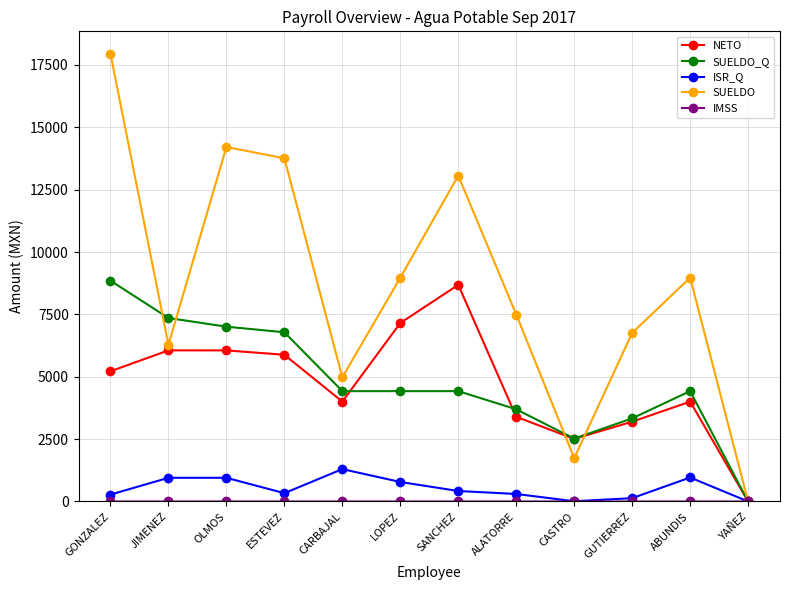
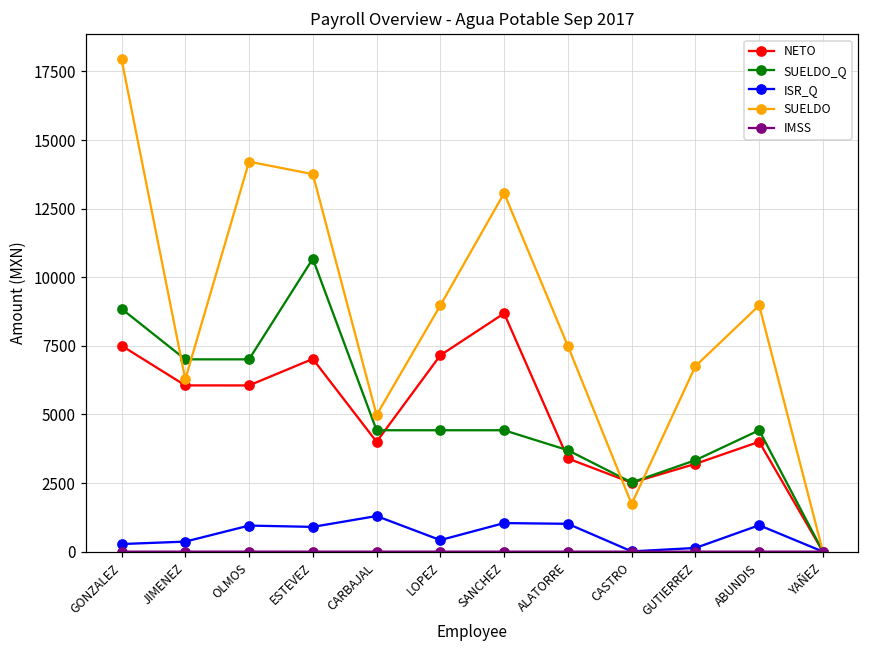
NETO, GONZALEZ: 5200 -> 7500
SUELDO_Q, JIMENEZ: 7400 -> 7000
ISR_Q, JIMENEZ: 900 -> 400
NETO, ESTEVEZ: 5900 -> 7000
SUELDO_Q, ESTEVEZ: 6800 -> 10700
ISR_Q, ESTEVEZ: 300 -> 900
ISR_Q, LOPEZ: 800 -> 400
ISR_Q, SANCHEZ: 400 -> 1000
ISR_Q, ALATORRE: 300 -> 1000
